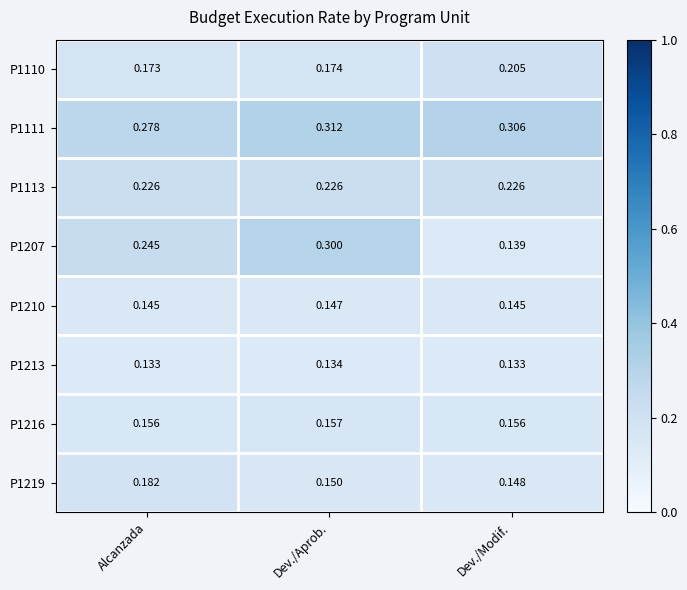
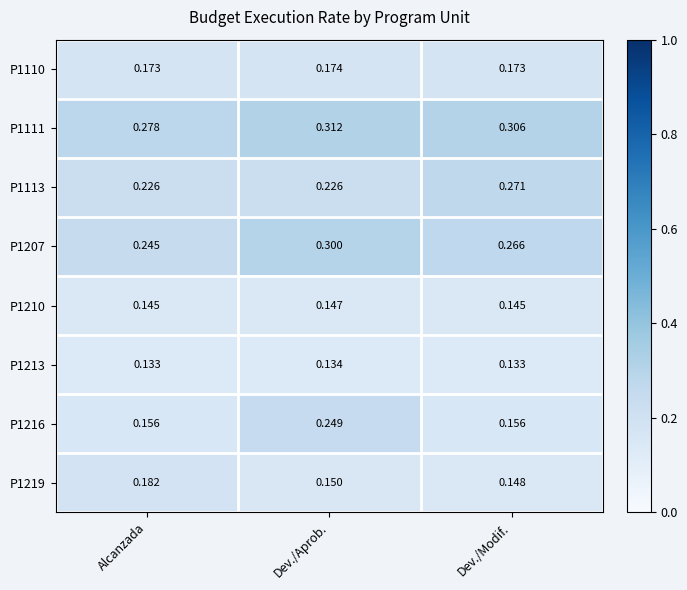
P1110, Dev./Modif.: 0.205 -> 0.173
P1113, Dev./Modif.: 0.226 -> 0.271
P1207, Dev./Modif.: 0.139 -> 0.266
P1216, Dev./Aprob.: 0.157 -> 0.249
